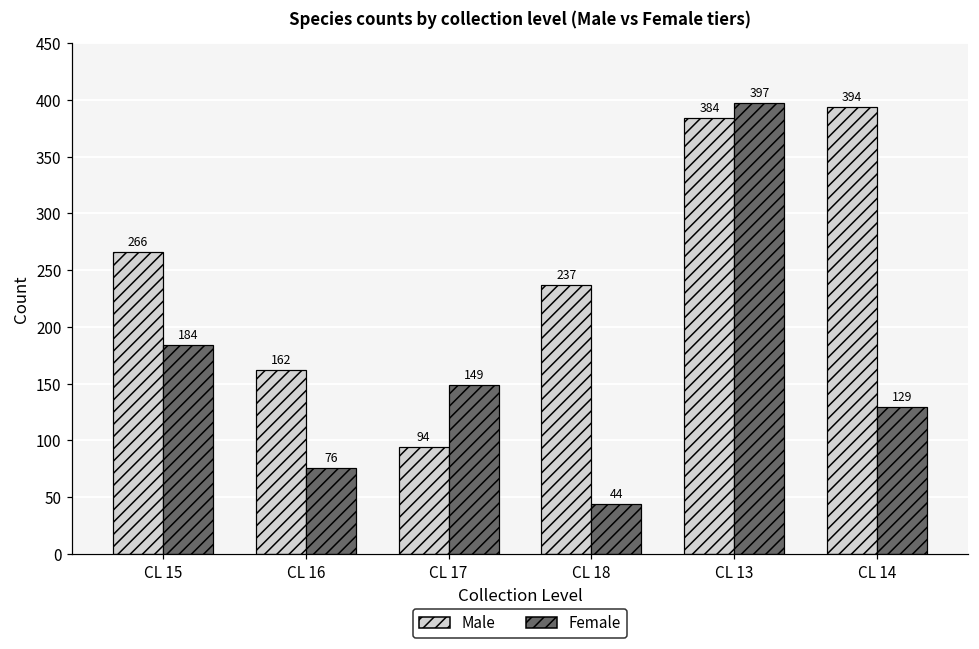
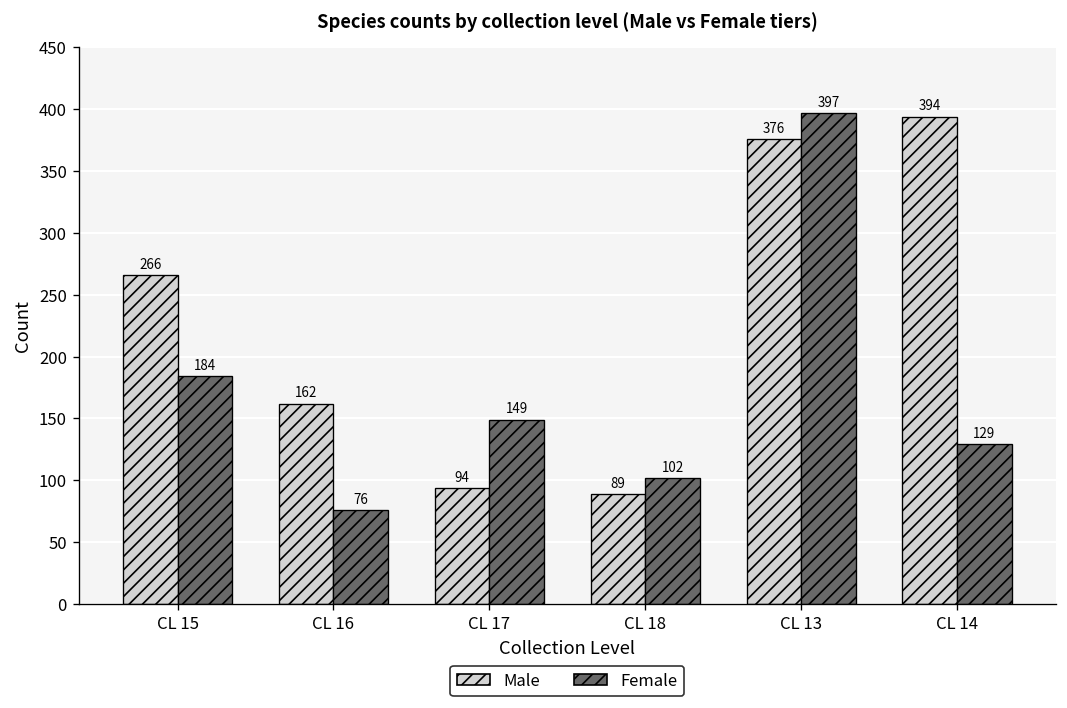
Male, CL 18: 237 -> 89
Female, CL 18: 44 -> 102
Male, CL 13: 384 -> 376
